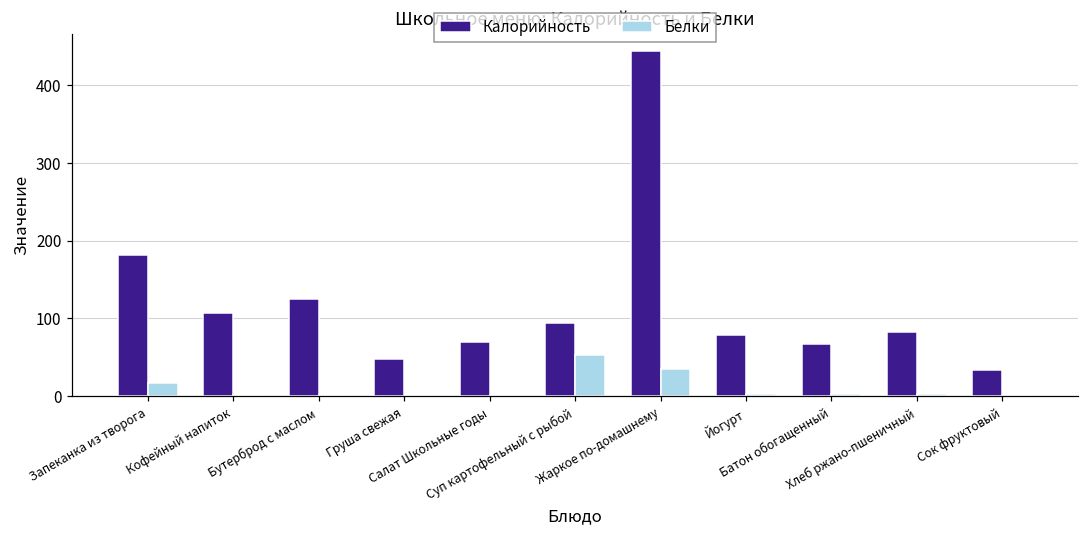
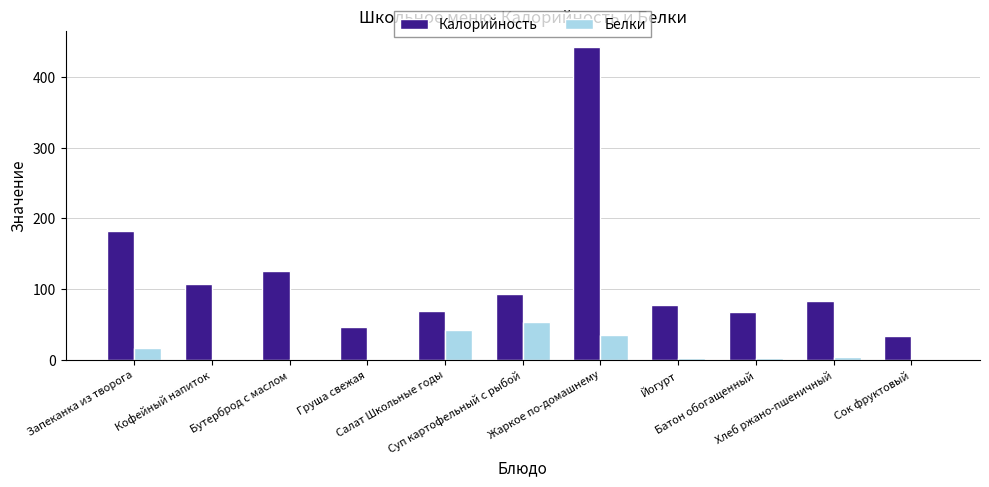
Белки, Салат Школьные годы: 0 -> 40
